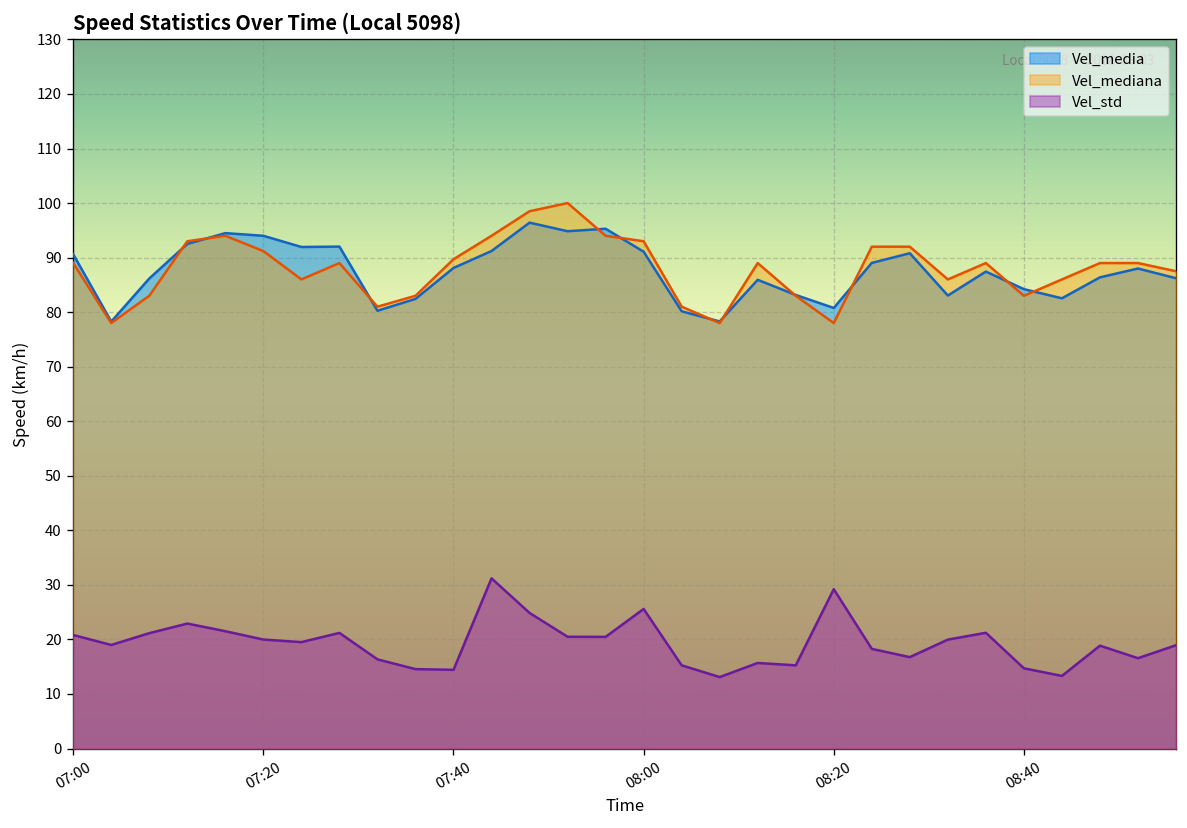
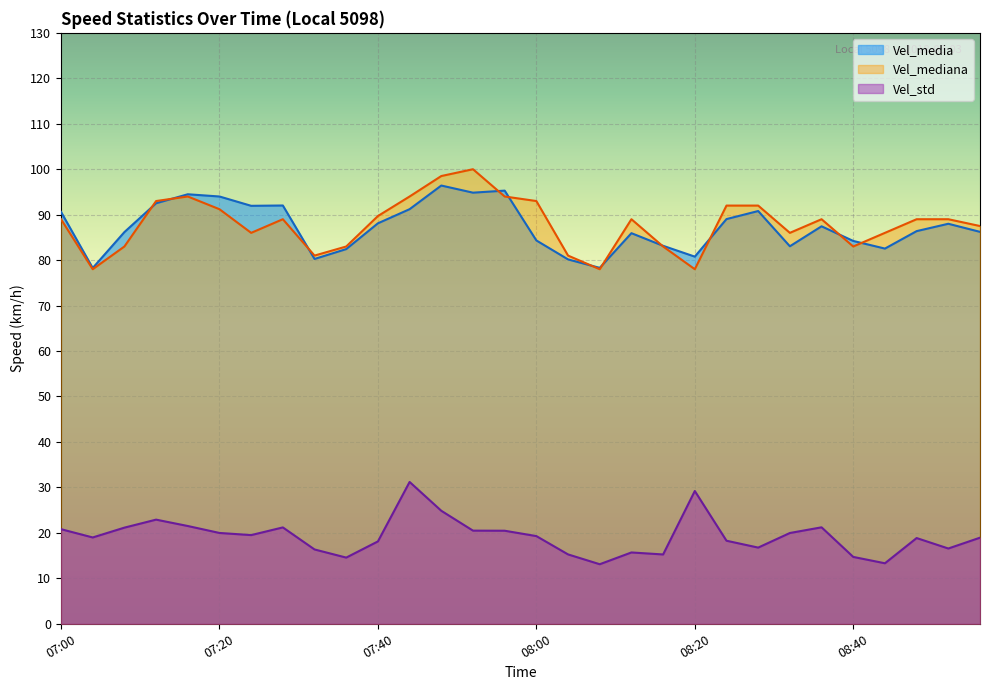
Vel_std, 07:40: 14 -> 18
Vel_media, 08:00: 91 -> 84
Vel_std, 08:00: 26 -> 19
